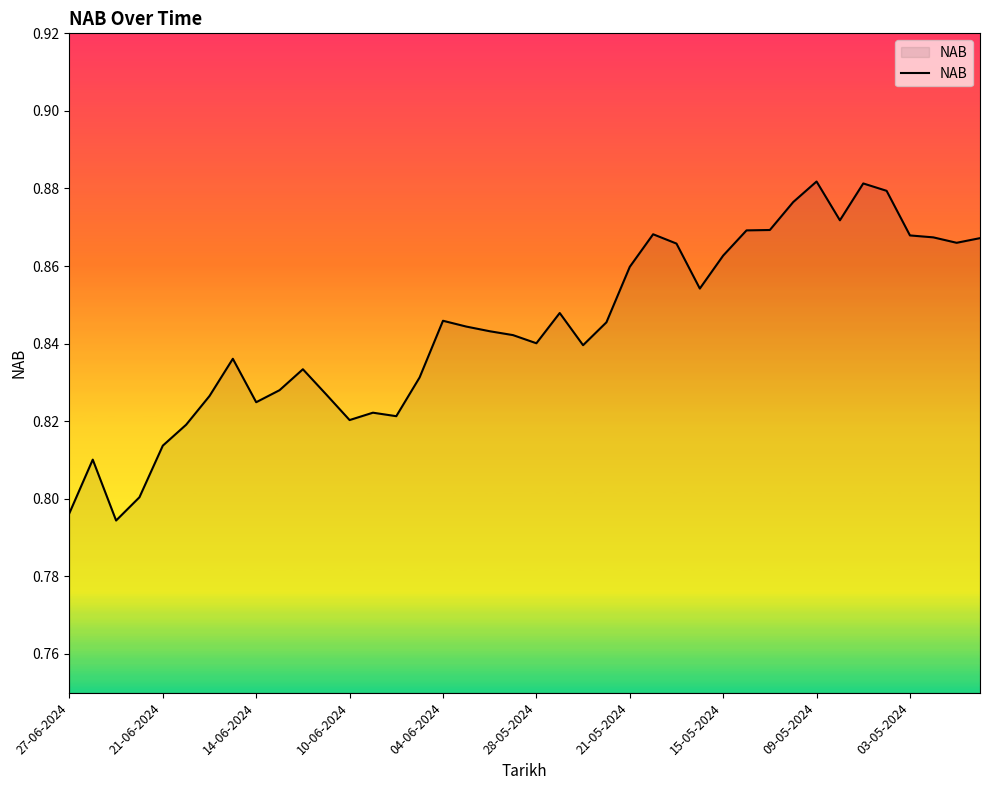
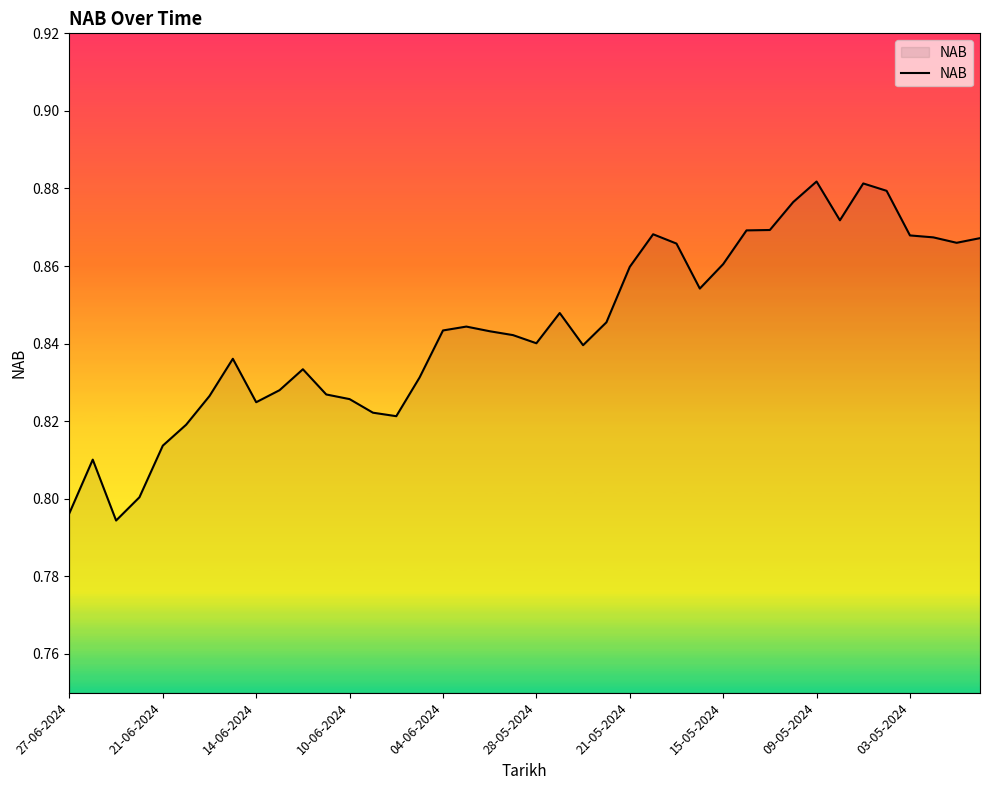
10-06-2024: 0.820 -> 0.826
04-06-2024: 0.846 -> 0.843
15-05-2024: 0.863 -> 0.861
